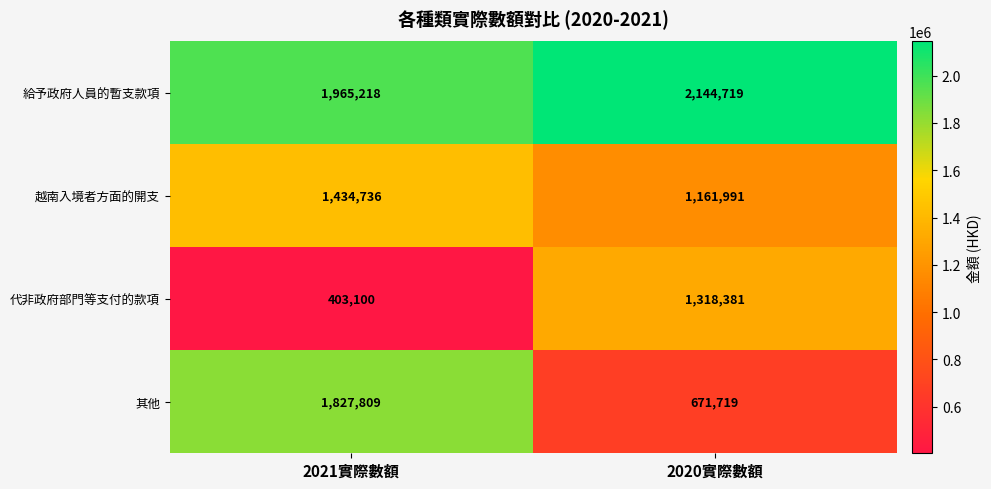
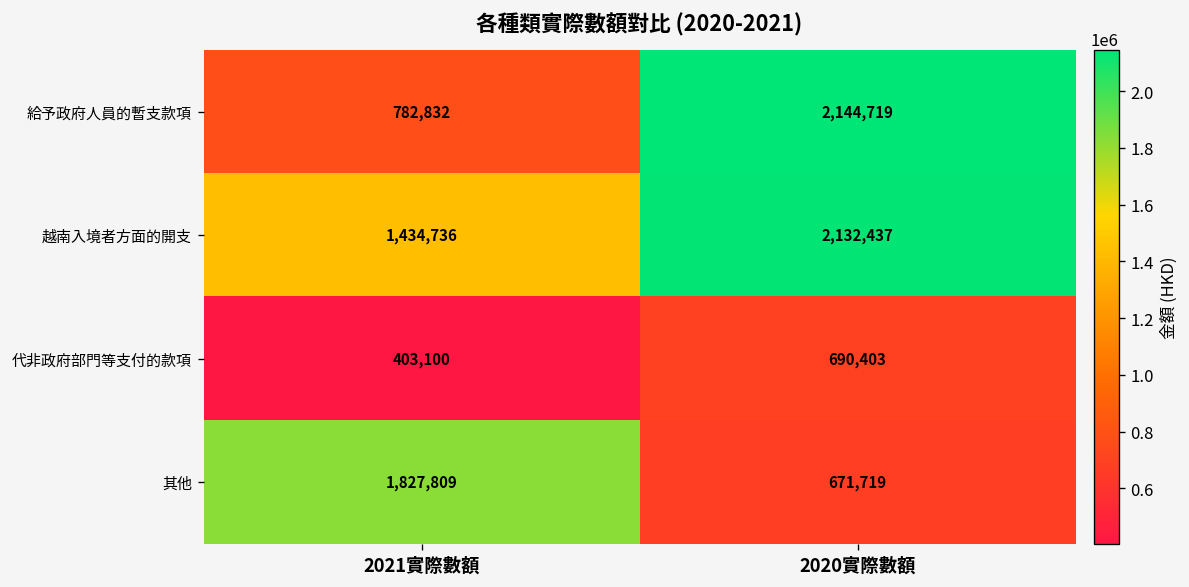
給予政府人員的暫支款項, 2021實際數額: 1,965,218 -> 782,832
越南入境者方面的開支, 2020實際數額: 1,161,991 -> 2,132,437
代非政府部門等支付的款項, 2020實際數額: 1,318,381 -> 690,403
